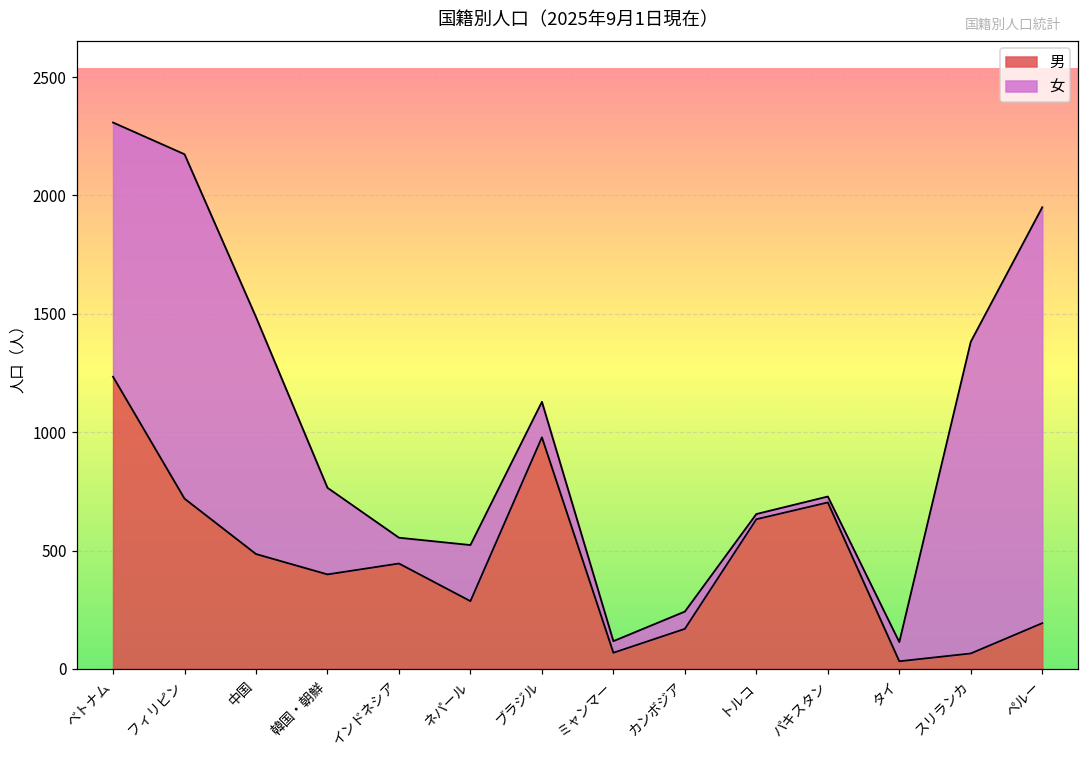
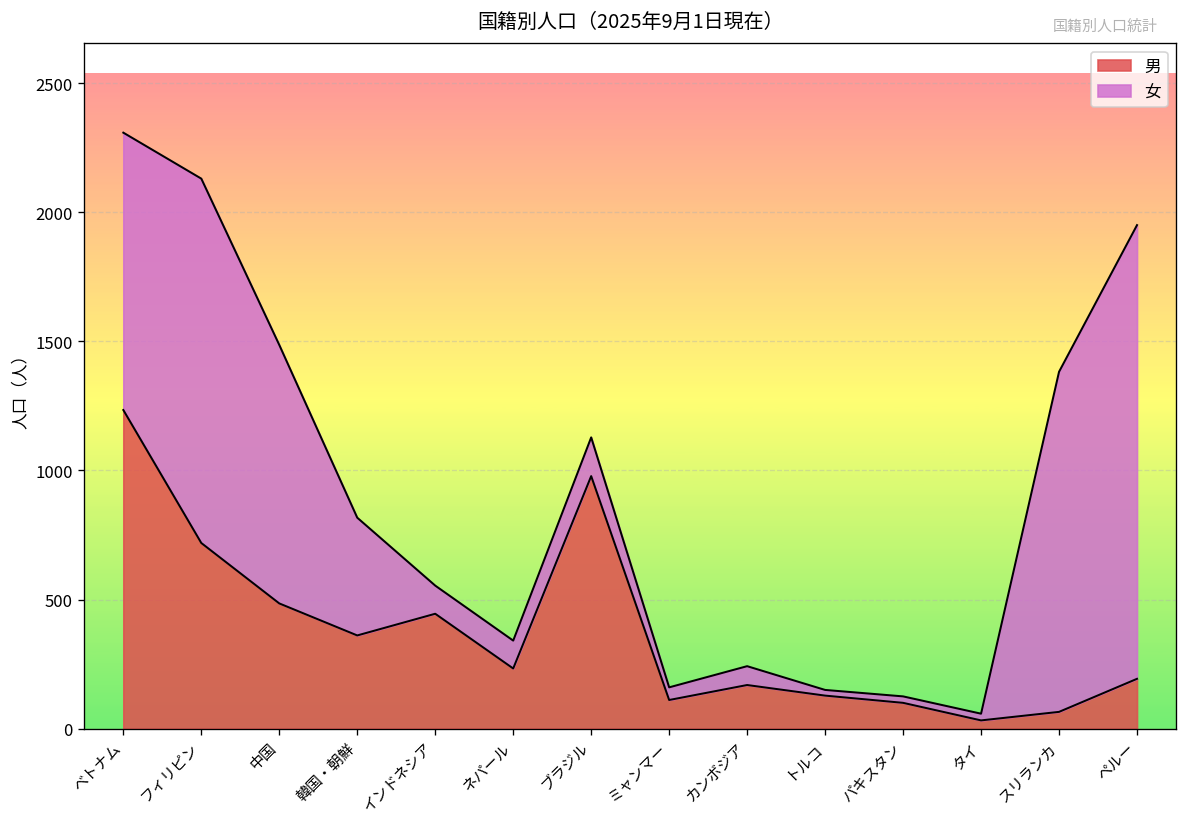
女, フィリピン: 1460 -> 1410
男, 韓国・朝鮮: 400 -> 360
女, 韓国・朝鮮: 370 -> 460
男, ネパール: 290 -> 230
女, ネパール: 240 -> 110
男, ミャンマー: 70 -> 110
男, トルコ: 630 -> 130
男, パキスタン: 700 -> 100
女, タイ: 80 -> 30
